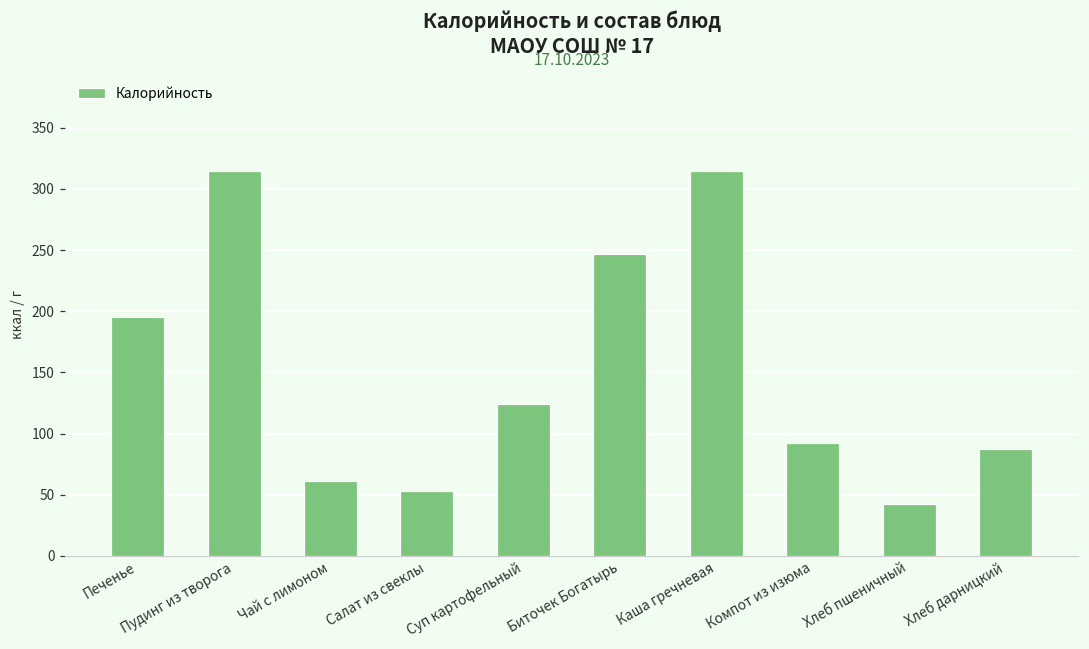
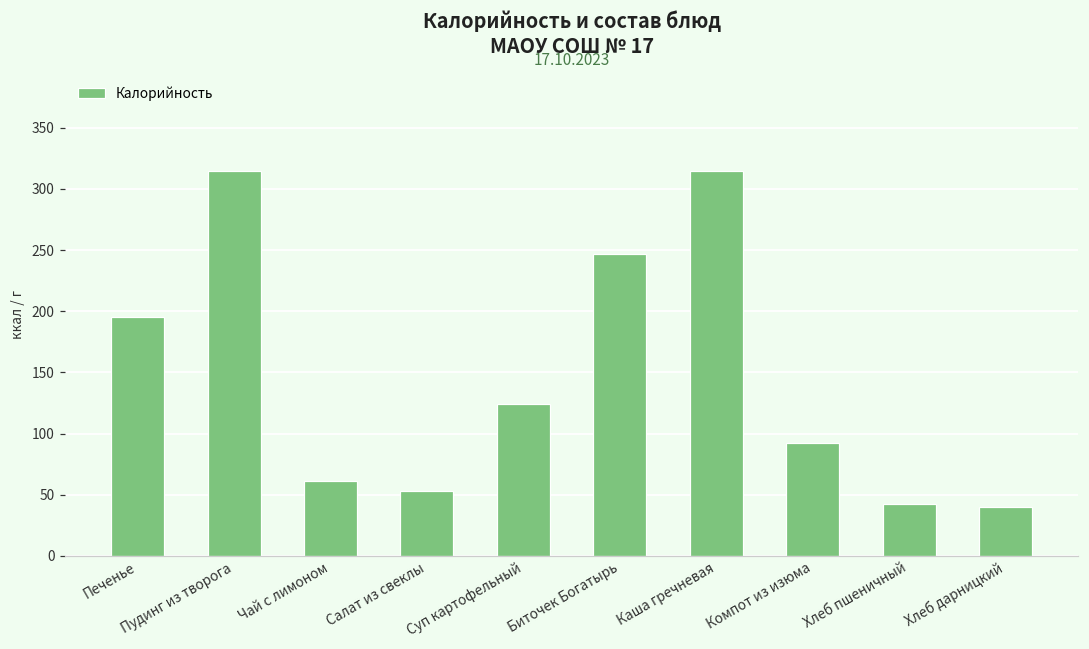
Хлеб дарницкий: 87 -> 40
